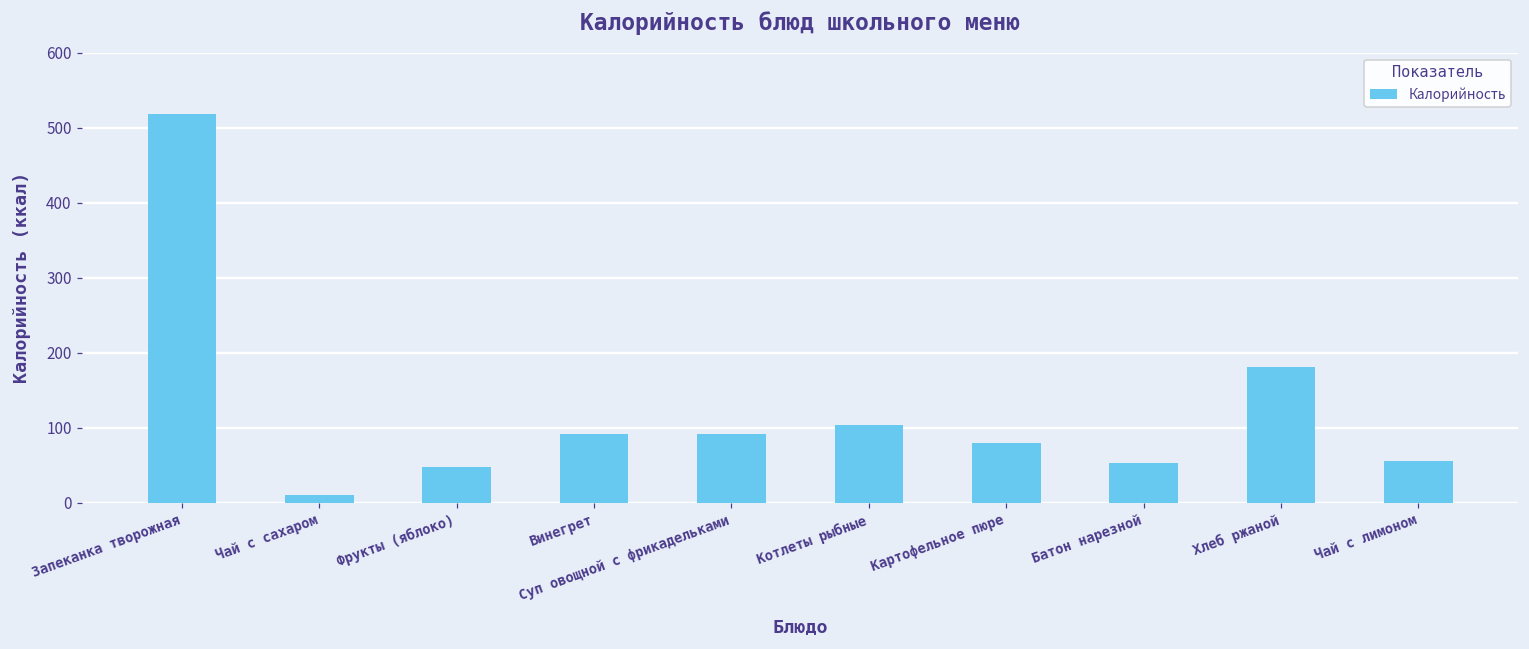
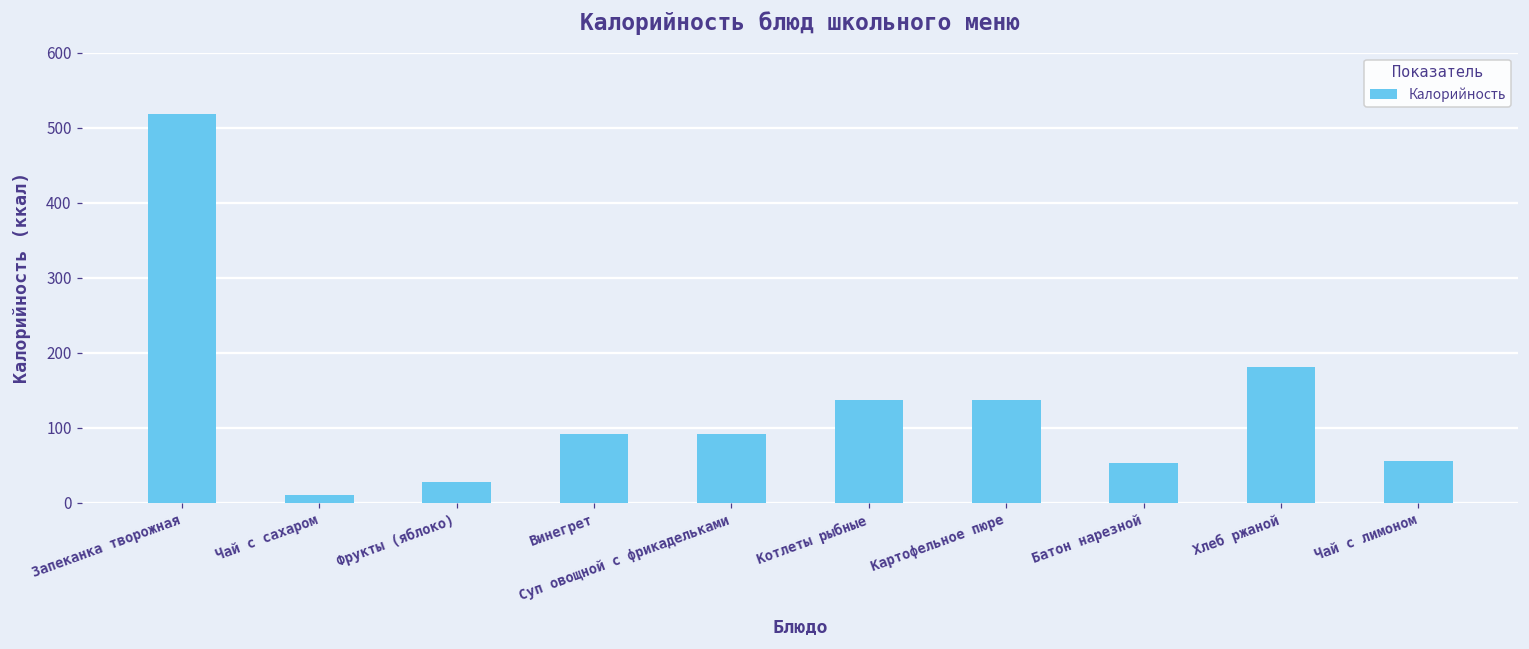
Фрукты (яблоко): 50 -> 30
Котлеты рыбные: 100 -> 140
Картофельное пюре: 80 -> 140
